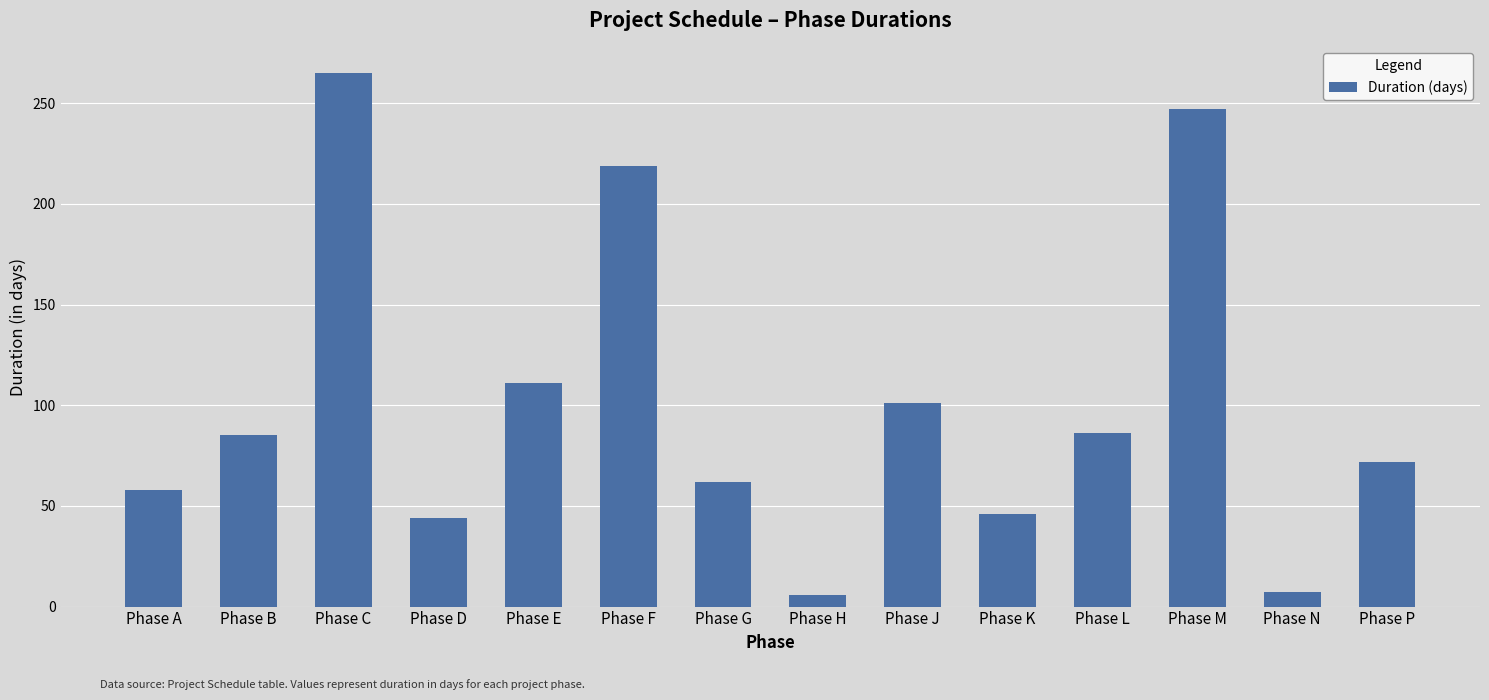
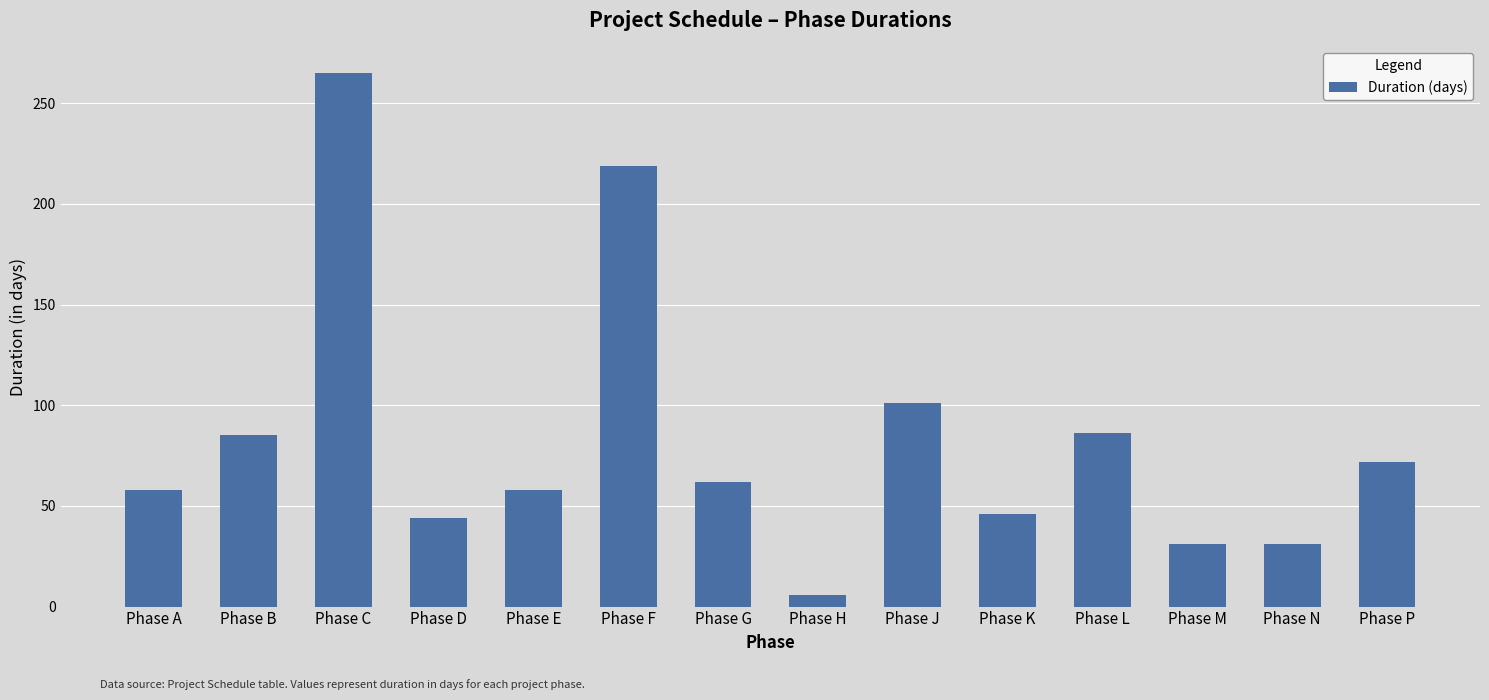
Phase E: 111 -> 58
Phase M: 247 -> 31
Phase N: 7 -> 31
